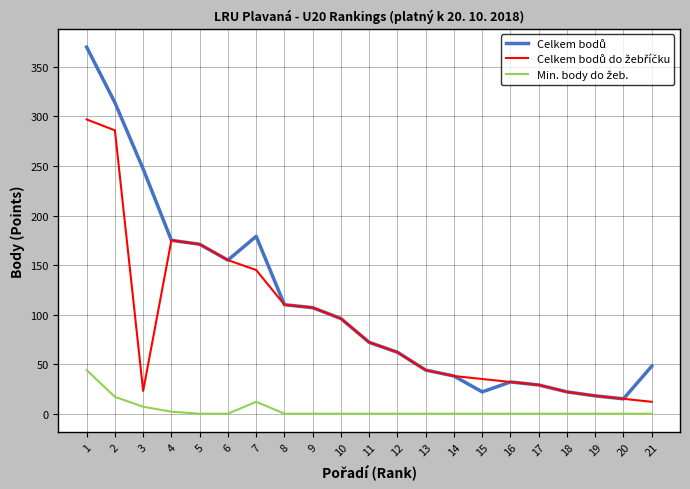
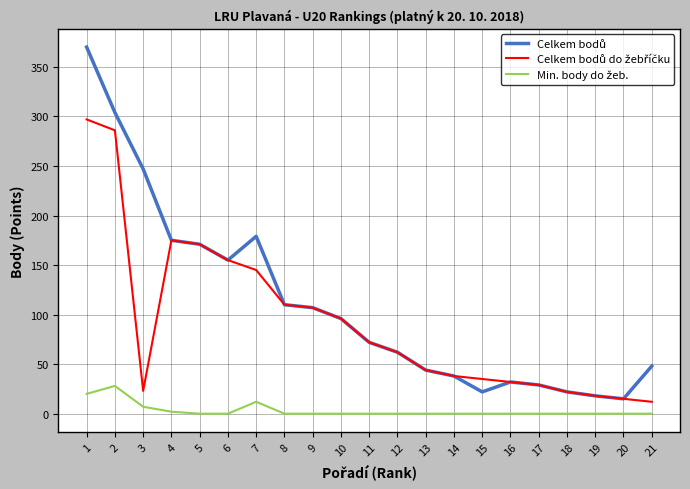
Min. body do žeb., 1: 40 -> 20
Celkem bodů, 2: 310 -> 300
Min. body do žeb., 2: 20 -> 30
